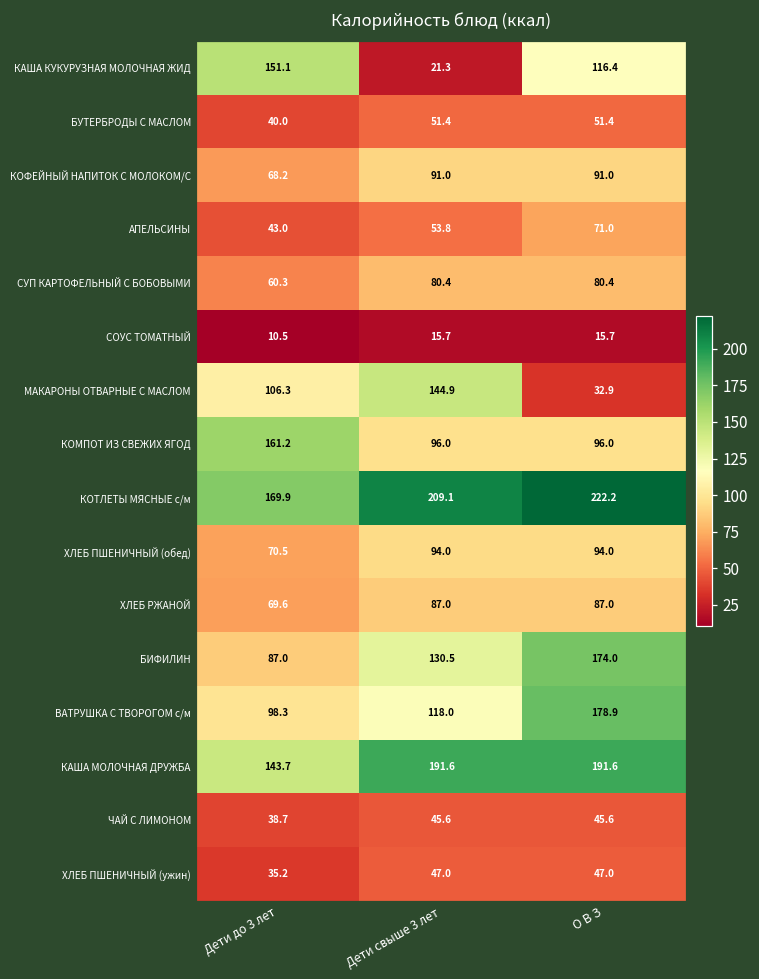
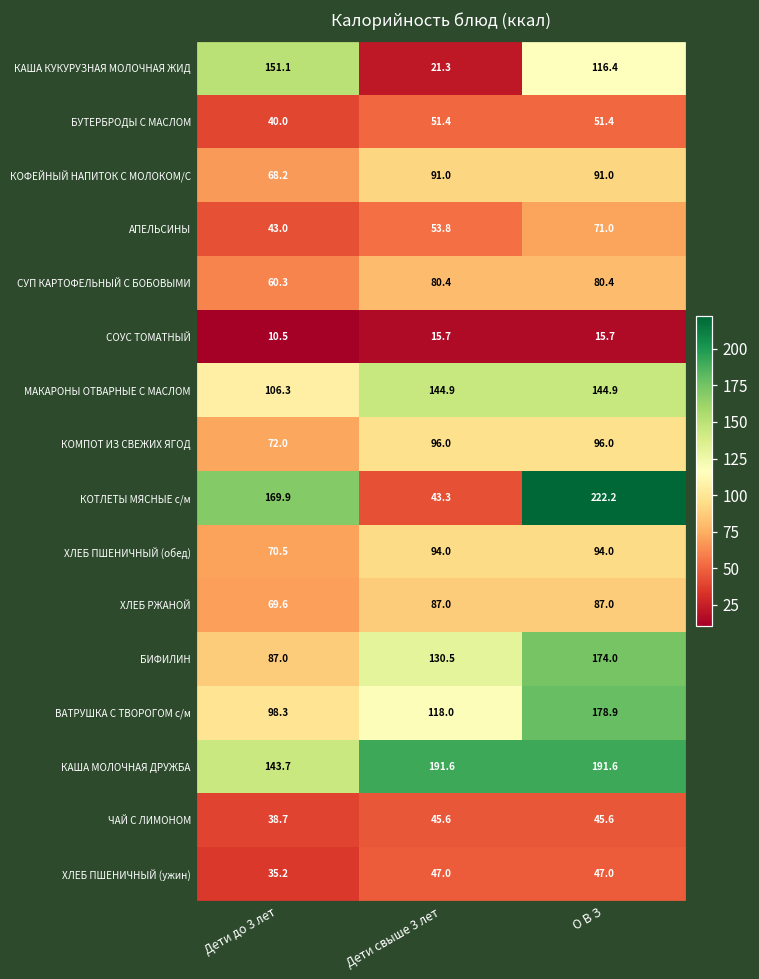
МАКАРОНЫ ОТВАРНЫЕ С МАСЛОМ, О В З: 32.9 -> 144.9
КОМПОТ ИЗ СВЕЖИХ ЯГОД, Дети до 3 лет: 161.2 -> 72.0
КОТЛЕТЫ МЯСНЫЕ с/м, Дети свыше 3 лет: 209.1 -> 43.3
